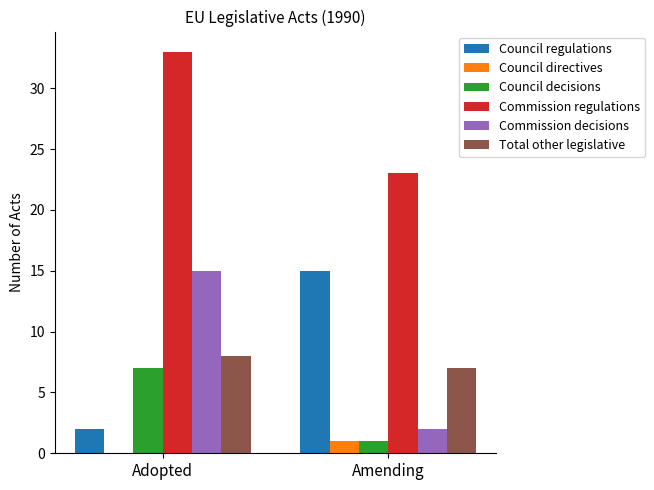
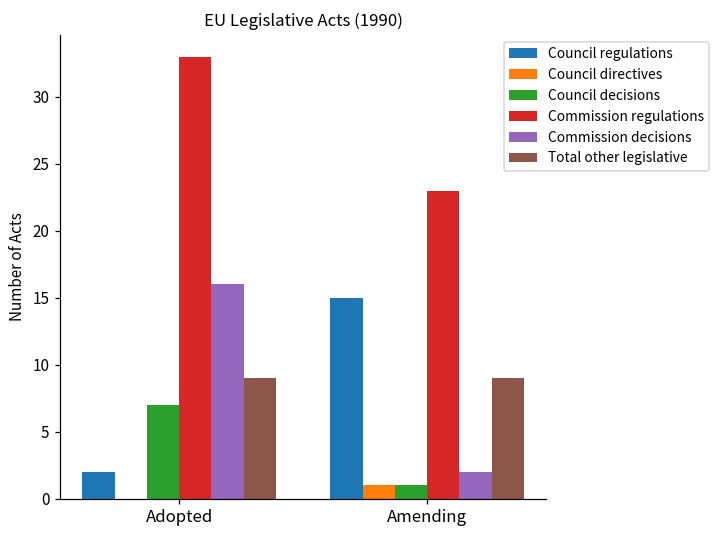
Commission decisions, Adopted: 15 -> 16
Total other legislative, Adopted: 8 -> 9
Total other legislative, Amending: 7 -> 9
